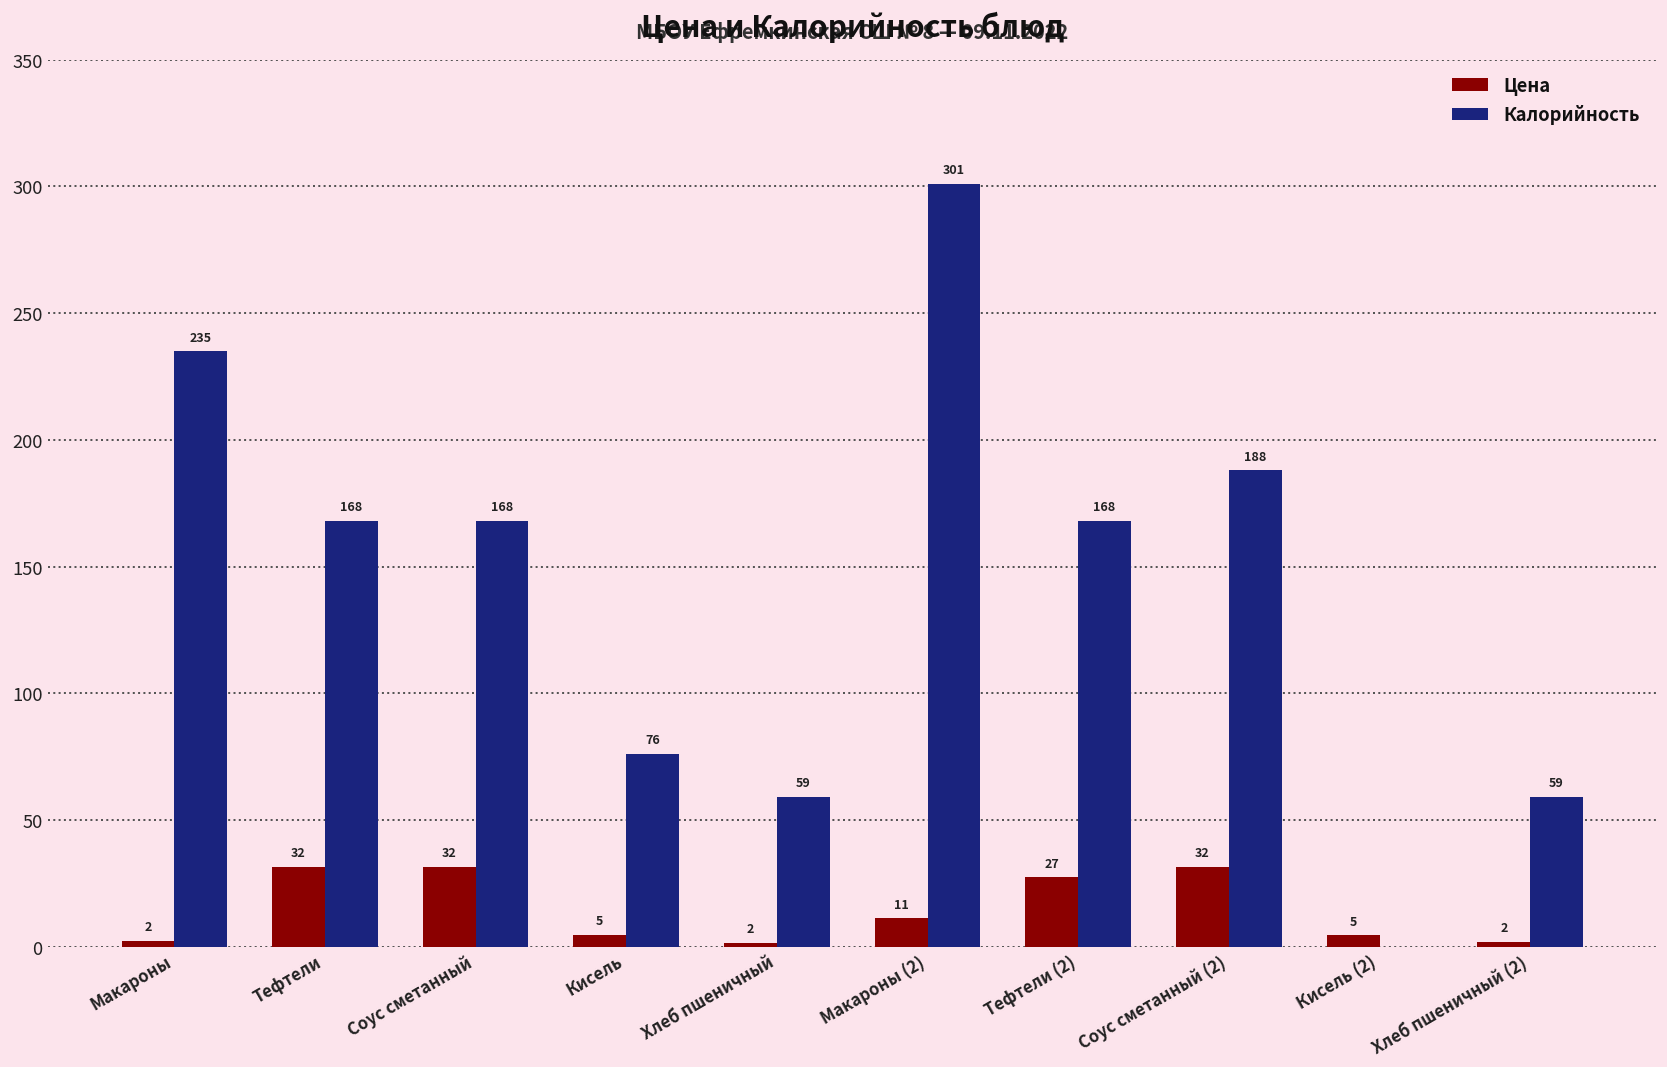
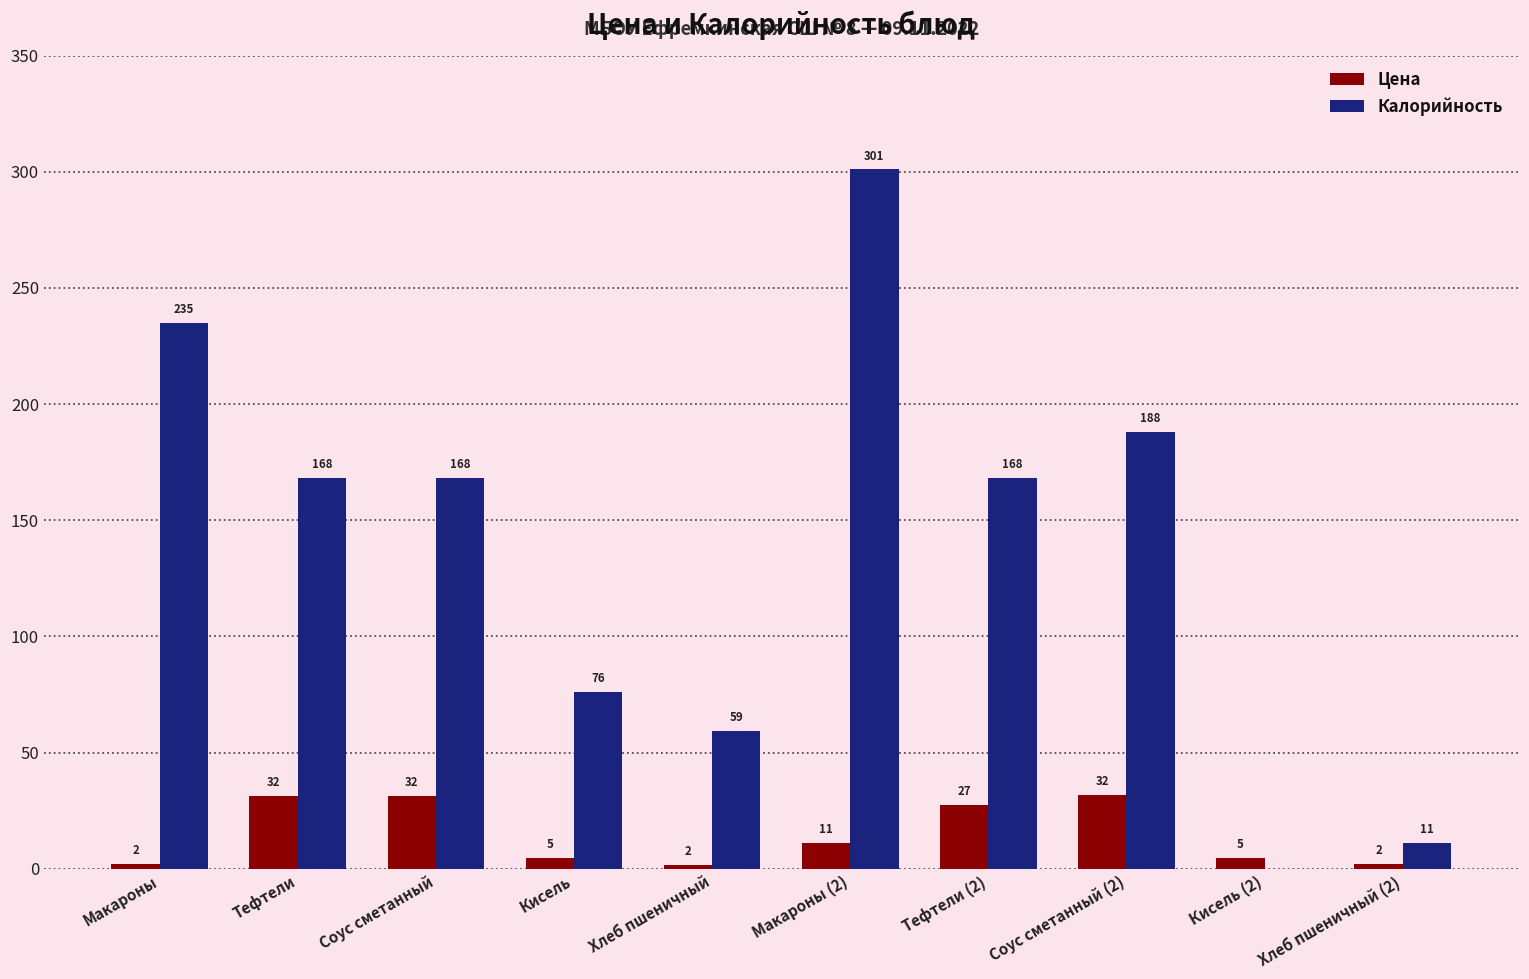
Калорийность, Хлеб пшеничный (2): 59 -> 11
